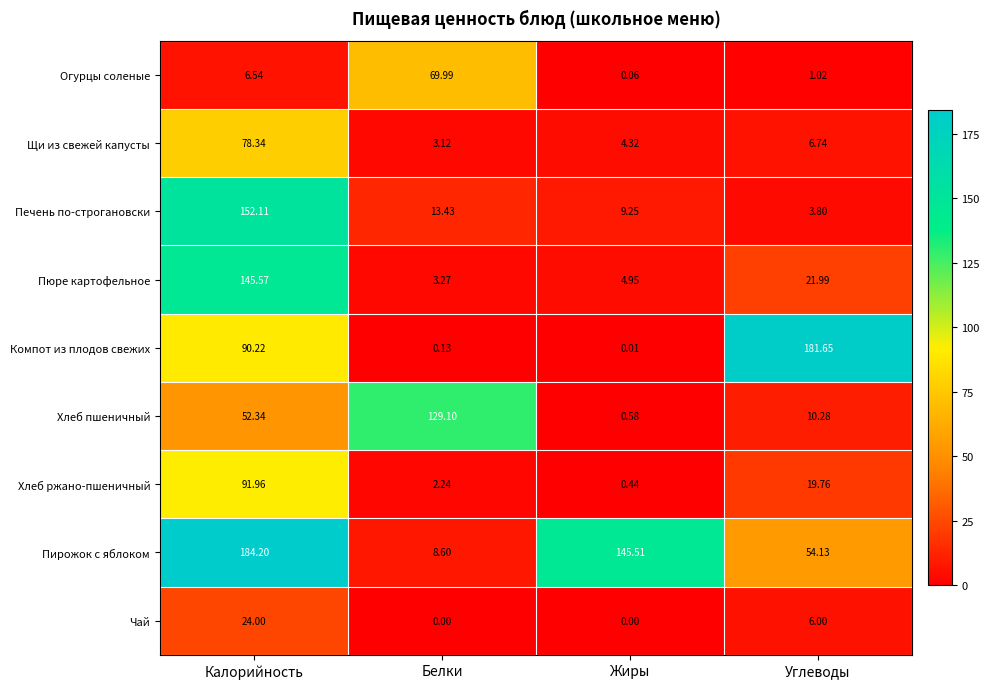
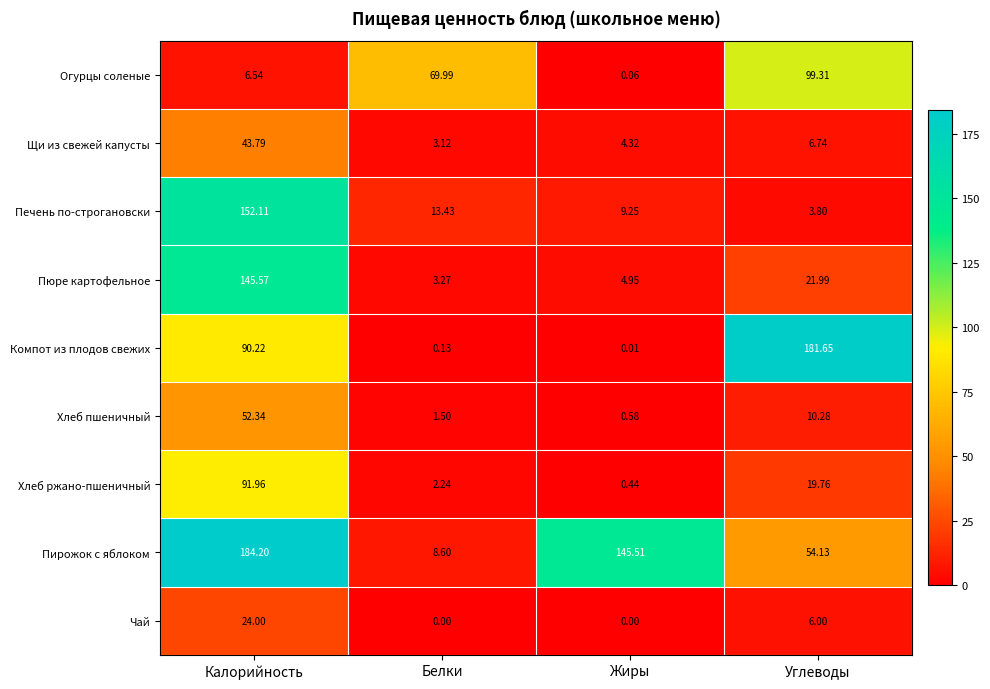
Огурцы соленые, Углеводы: 1.02 -> 99.31
Щи из свежей капусты, Калорийность: 78.34 -> 43.79
Хлеб пшеничный, Белки: 129.10 -> 1.50
